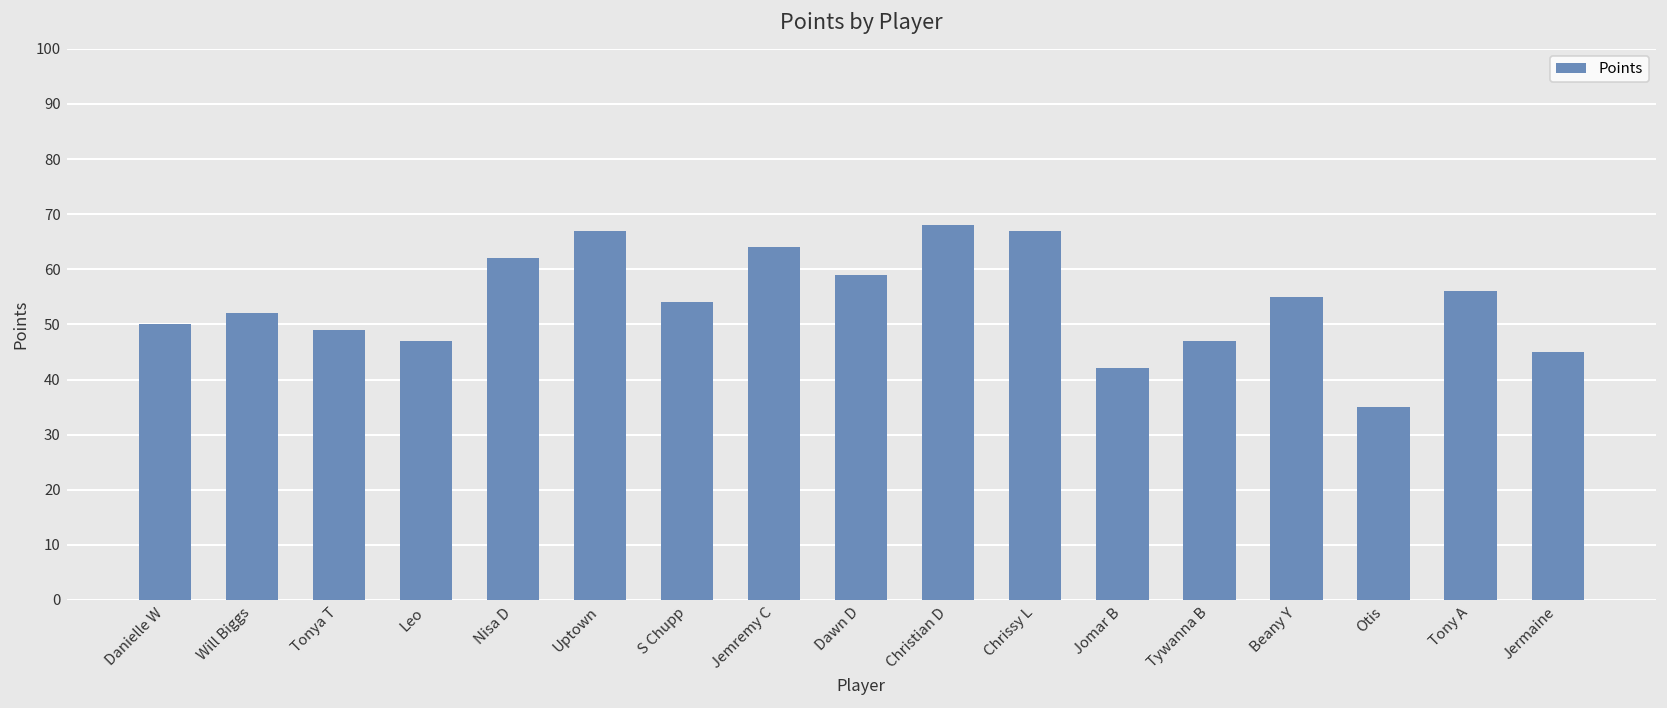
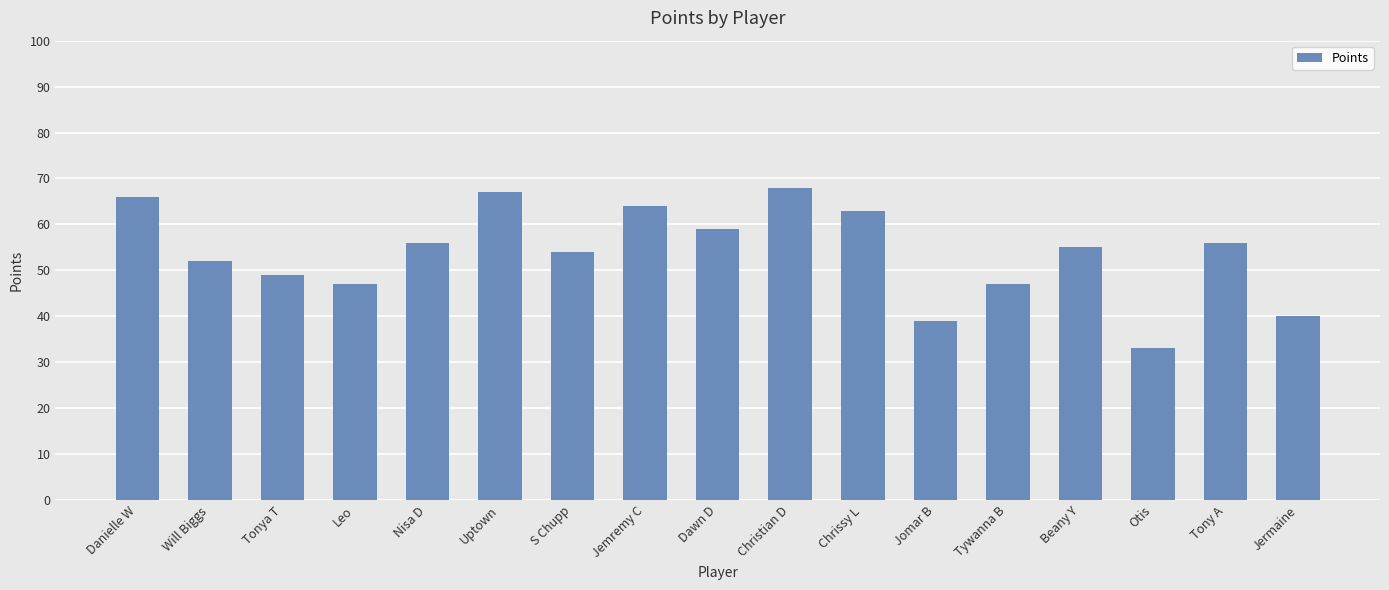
Danielle W: 50 -> 66
Nisa D: 62 -> 56
Chrissy L: 67 -> 63
Jomar B: 42 -> 39
Otis: 35 -> 33
Jermaine: 45 -> 40
